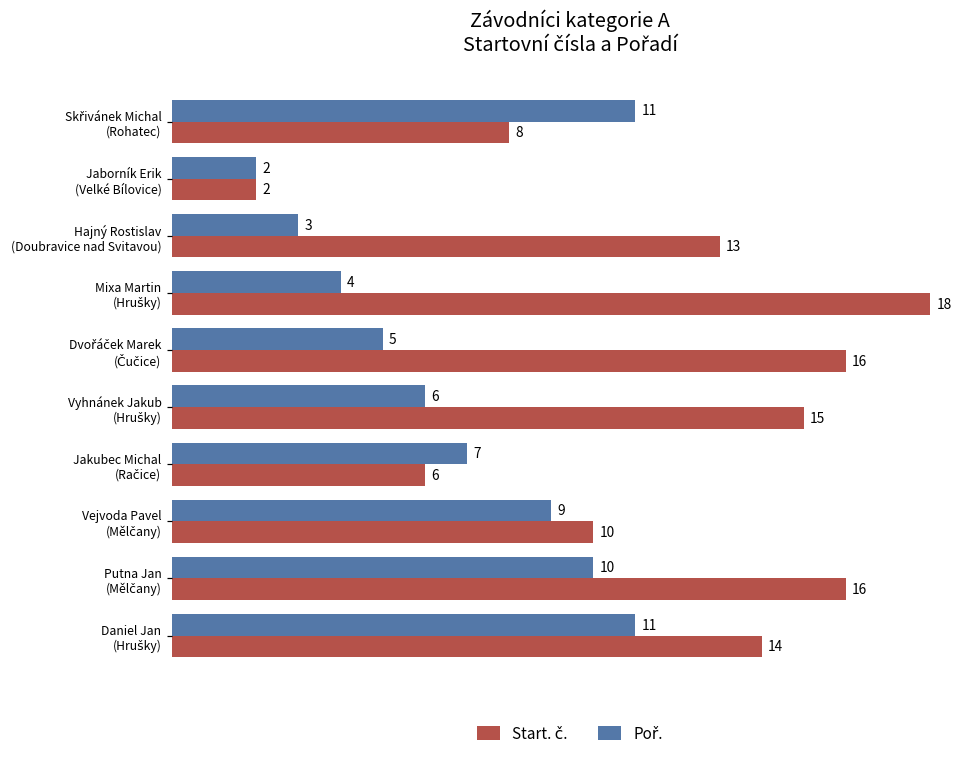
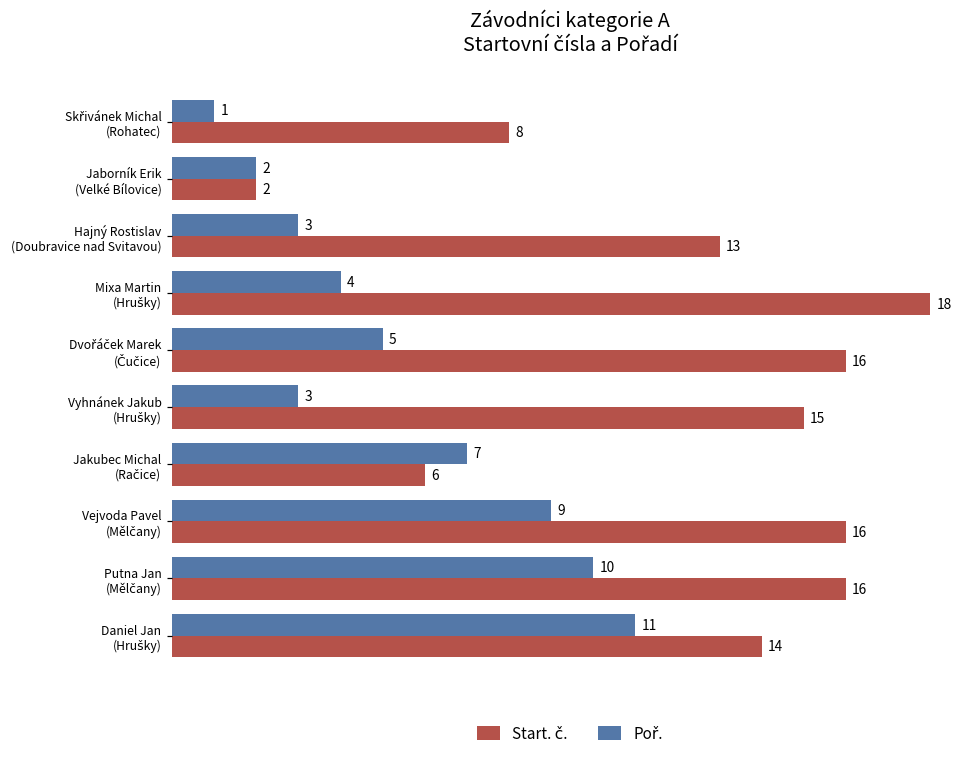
Poř., Skřivánek Michal (Rohatec): 11 -> 1
Poř., Vyhnánek Jakub (Hrušky): 6 -> 3
Start. č., Vejvoda Pavel (Mělčany): 10 -> 16
